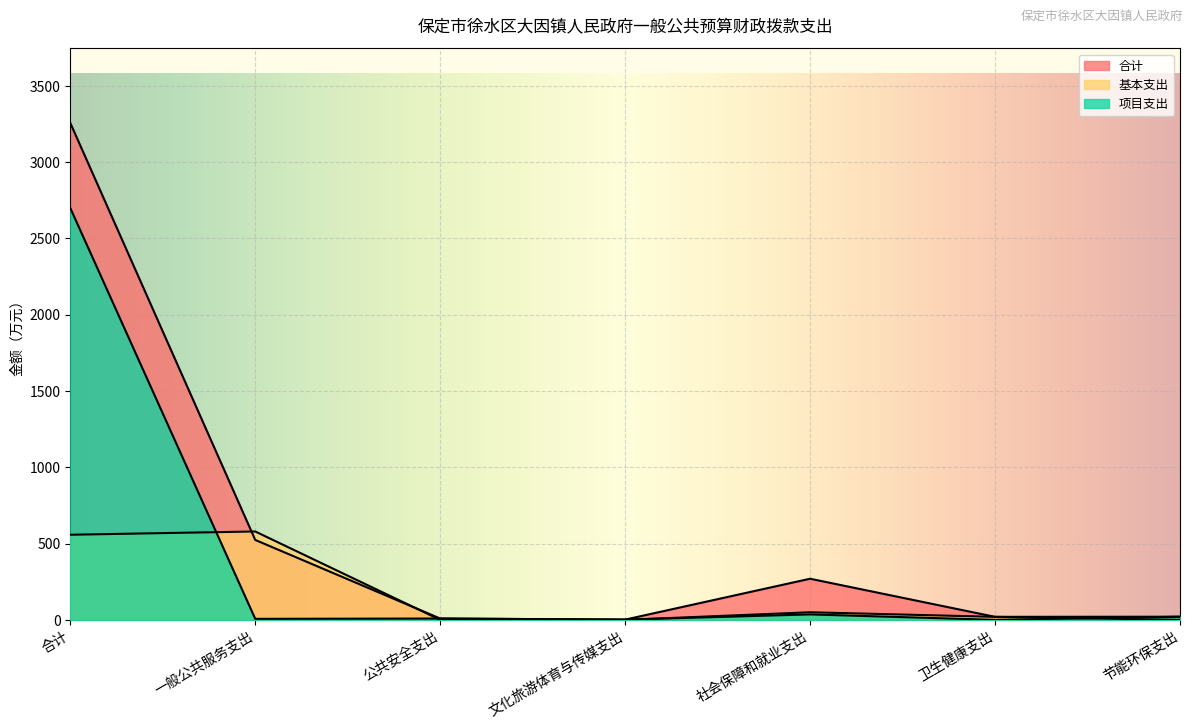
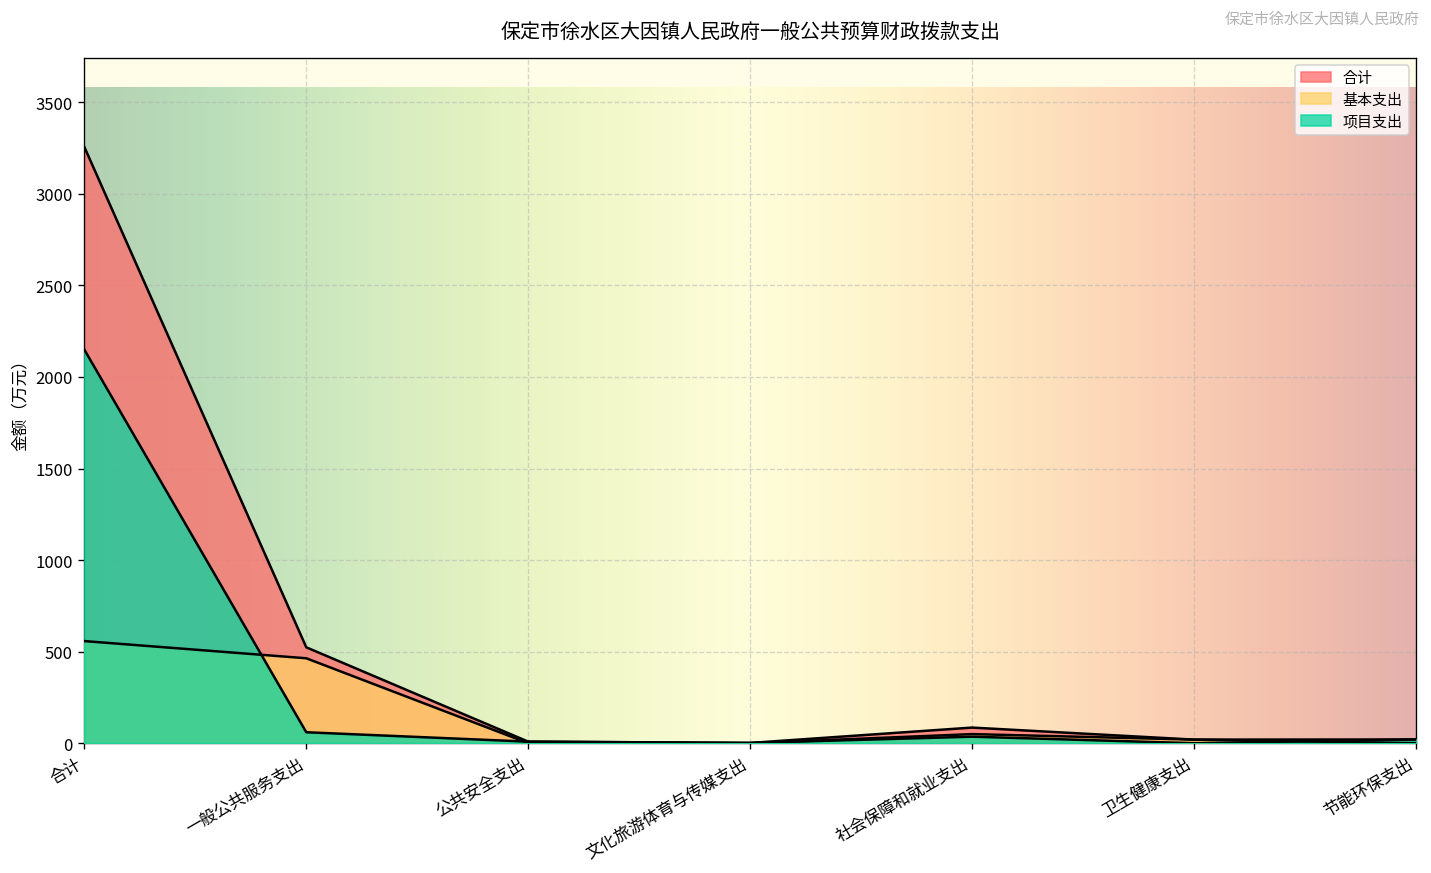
项目支出, 合计: 2700 -> 2150
基本支出, 一般公共服务支出: 580 -> 460
项目支出, 一般公共服务支出: 10 -> 60
合计, 社会保障和就业支出: 270 -> 90
